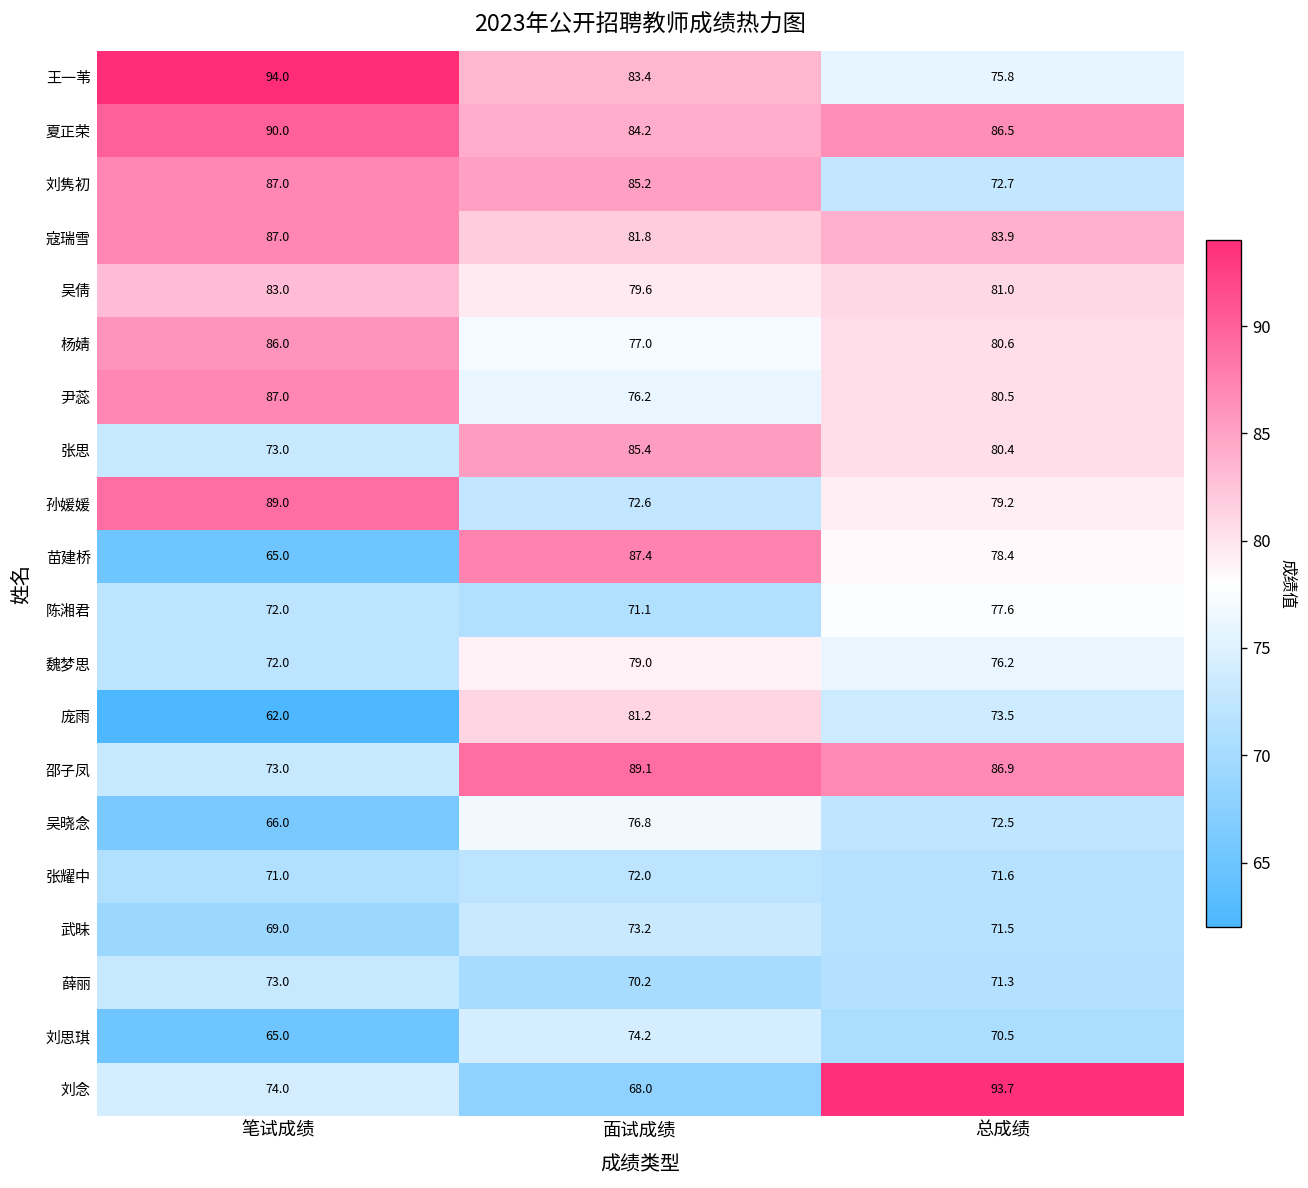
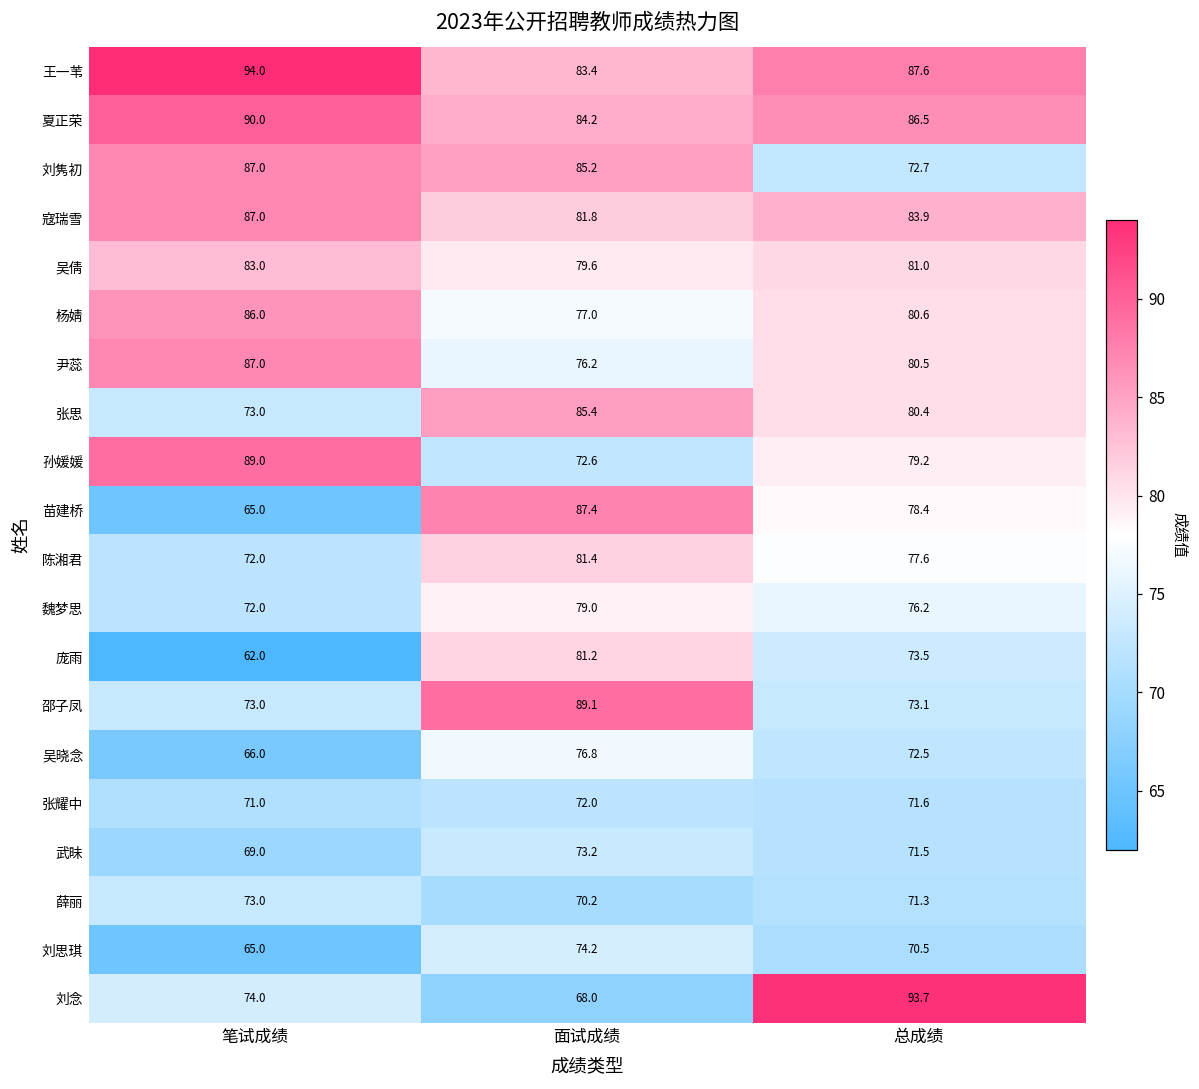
王一苇, 总成绩: 75.8 -> 87.6
陈湘君, 面试成绩: 71.1 -> 81.4
邵子凤, 总成绩: 86.9 -> 73.1
